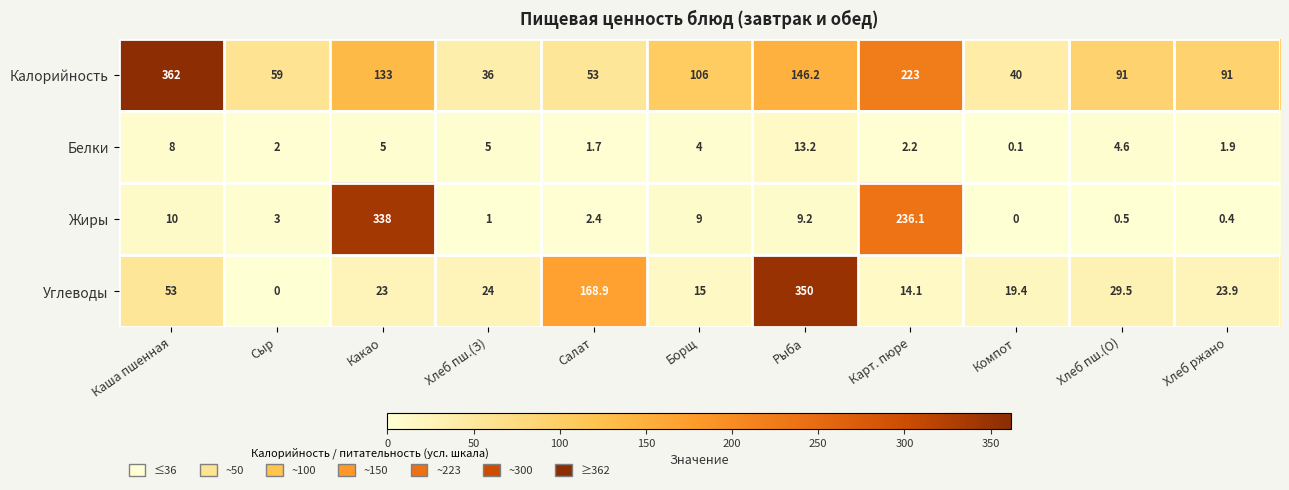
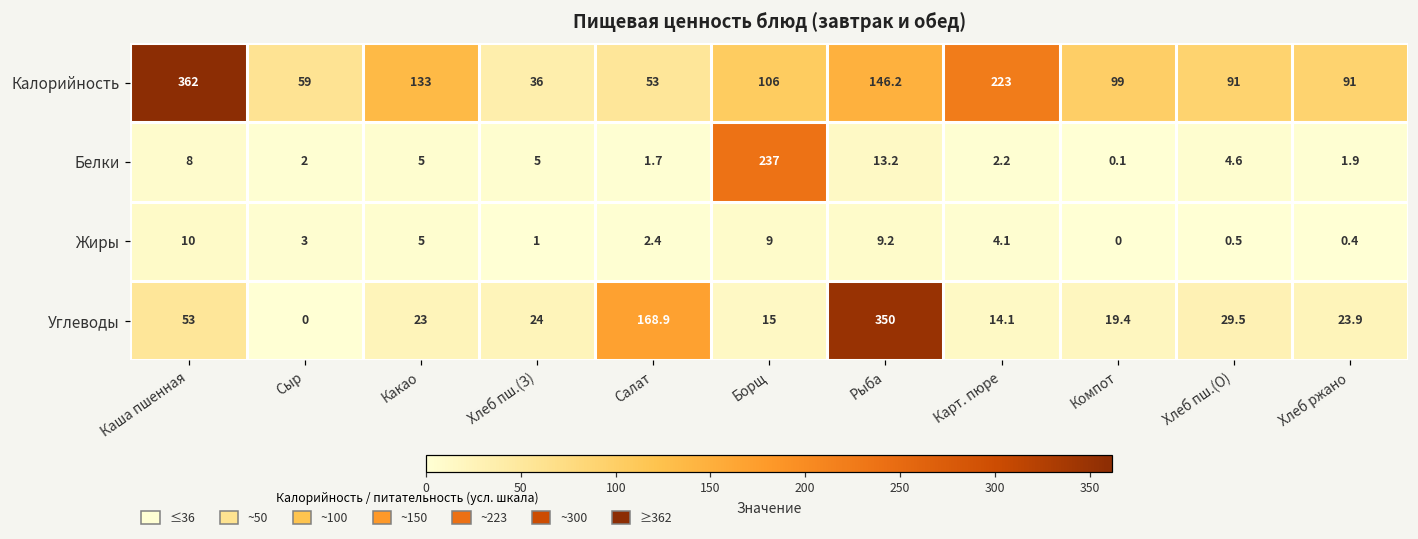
Калорийность, Компот: 40 -> 99
Белки, Борщ: 4 -> 237
Жиры, Какао: 338 -> 5
Жиры, Карт. пюре: 236.1 -> 4.1
